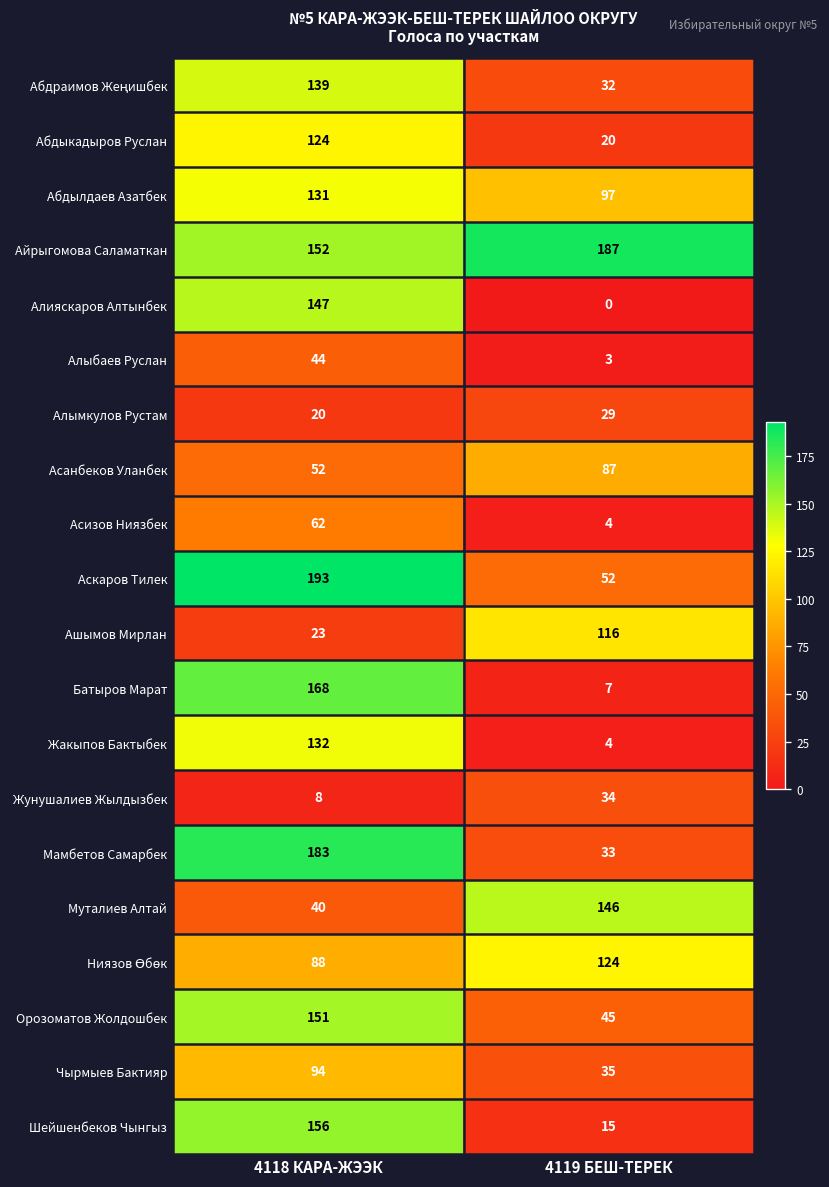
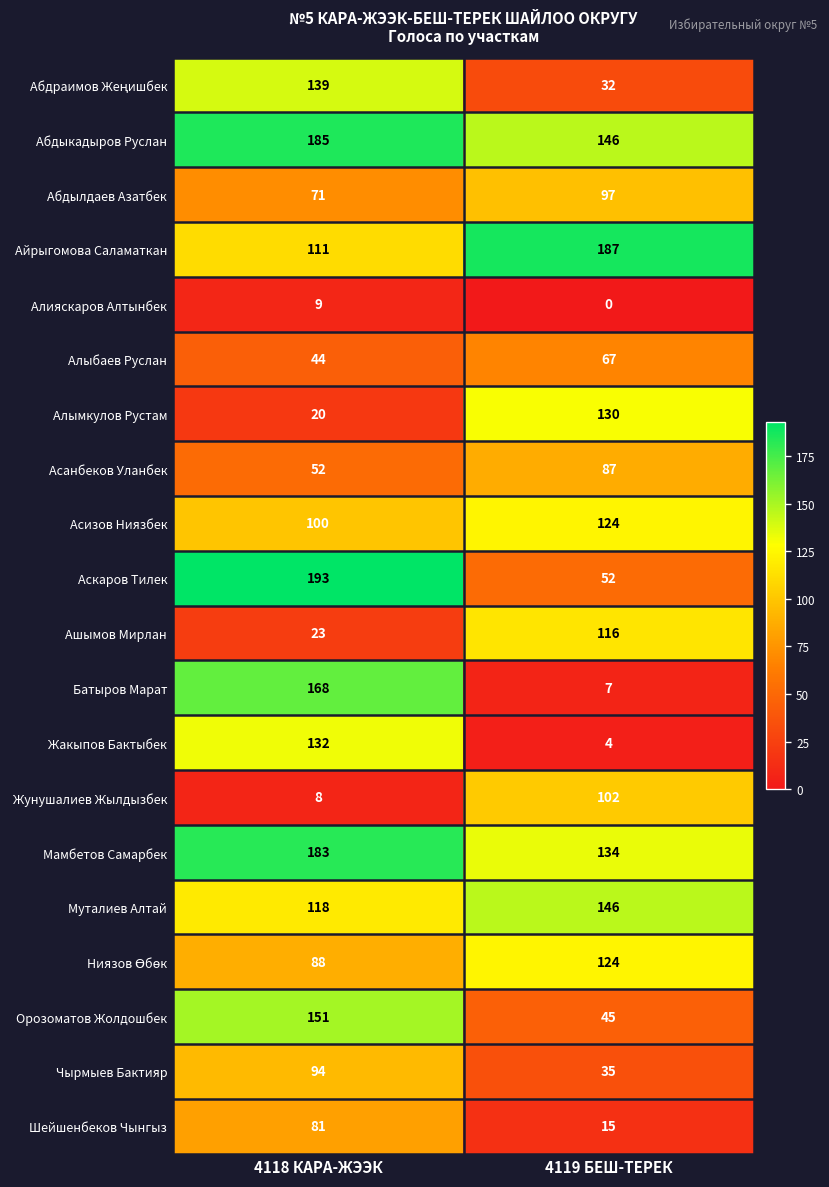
Абдыкадыров Руслан, 4118 КАРА-ЖЭЭК: 124 -> 185
Абдыкадыров Руслан, 4119 БЕШ-ТЕРЕК: 20 -> 146
Абдылдаев Азатбек, 4118 КАРА-ЖЭЭК: 131 -> 71
Айрыгомова Саламаткан, 4118 КАРА-ЖЭЭК: 152 -> 111
Алияскаров Алтынбек, 4118 КАРА-ЖЭЭК: 147 -> 9
Алыбаев Руслан, 4119 БЕШ-ТЕРЕК: 3 -> 67
Алымкулов Рустам, 4119 БЕШ-ТЕРЕК: 29 -> 130
Асизов Ниязбек, 4118 КАРА-ЖЭЭК: 62 -> 100
Асизов Ниязбек, 4119 БЕШ-ТЕРЕК: 4 -> 124
Жунушалиев Жылдызбек, 4119 БЕШ-ТЕРЕК: 34 -> 102
Мамбетов Самарбек, 4119 БЕШ-ТЕРЕК: 33 -> 134
Муталиев Алтай, 4118 КАРА-ЖЭЭК: 40 -> 118
Шейшенбеков Чынгыз, 4118 КАРА-ЖЭЭК: 156 -> 81
